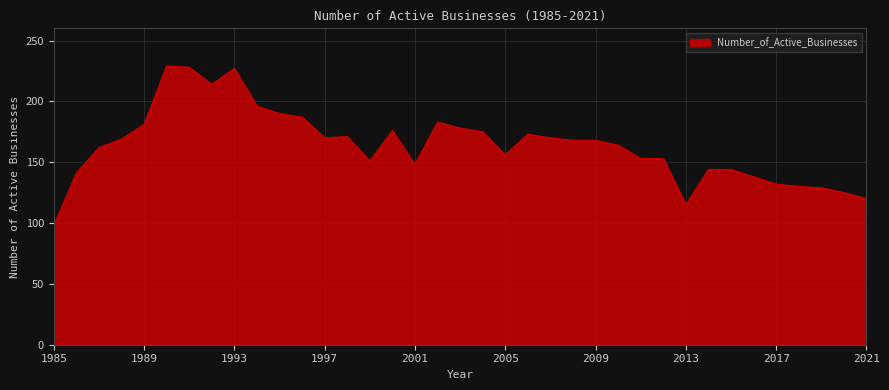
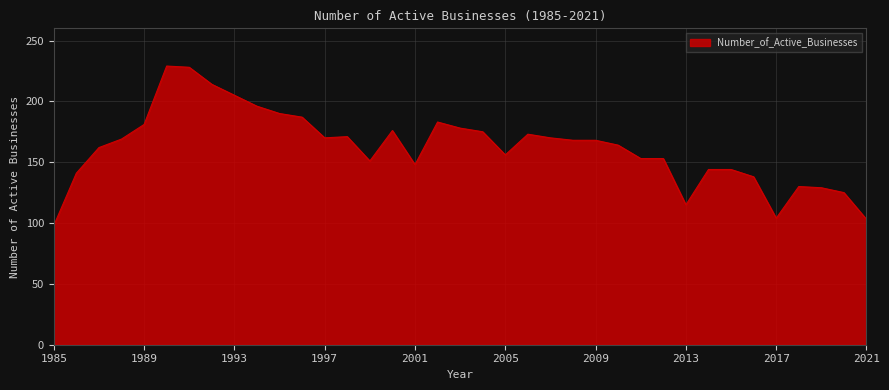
1993: 227 -> 205
2017: 132 -> 104
2021: 120 -> 103
